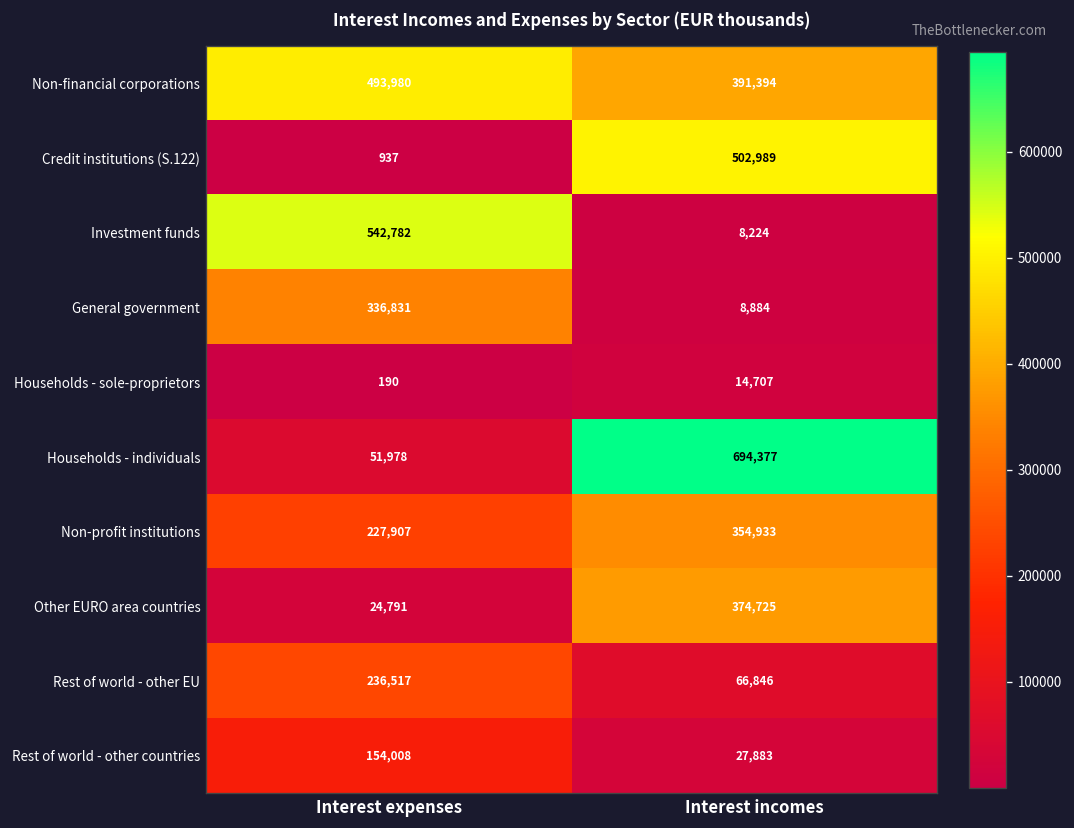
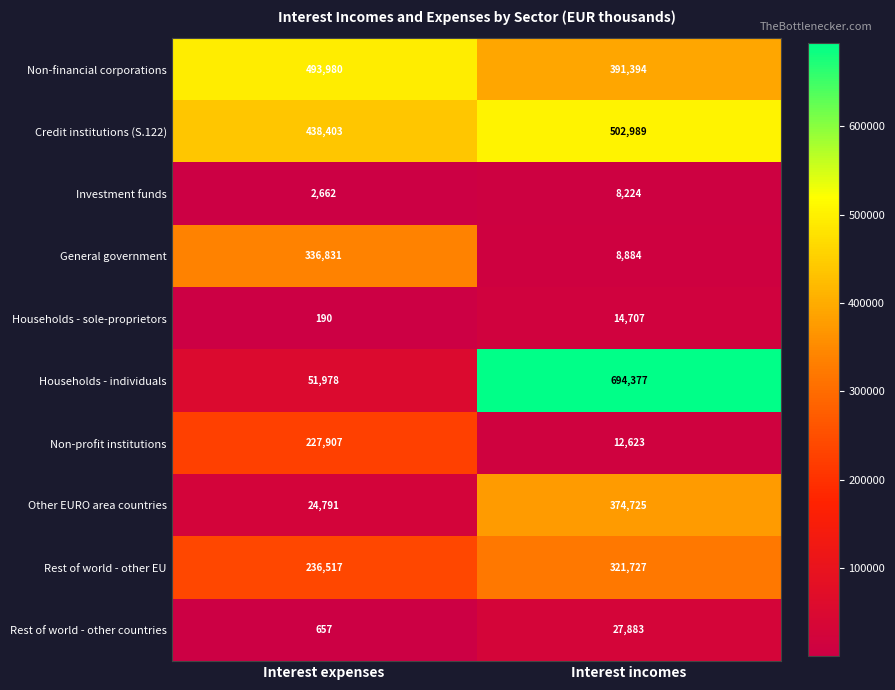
Credit institutions (S.122), Interest expenses: 937 -> 438,403
Investment funds, Interest expenses: 542,782 -> 2,662
Non-profit institutions, Interest incomes: 354,933 -> 12,623
Rest of world - other EU, Interest incomes: 66,846 -> 321,727
Rest of world - other countries, Interest expenses: 154,008 -> 657
